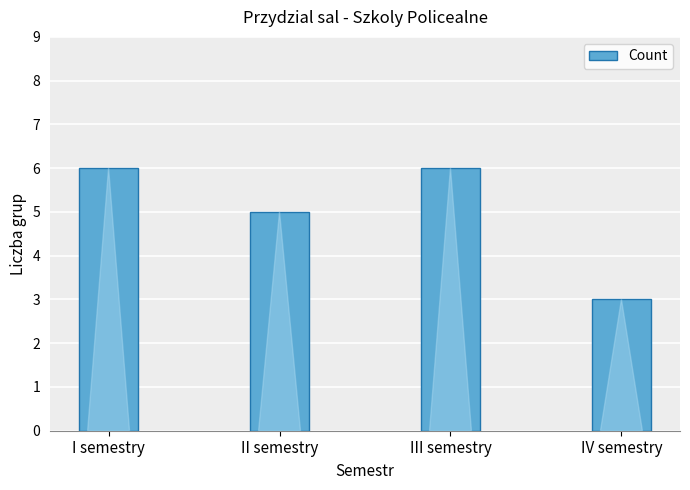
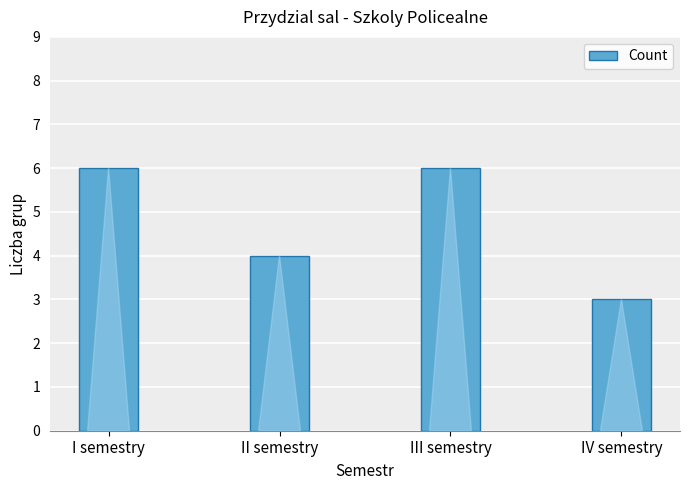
II semestry: 5 -> 4
